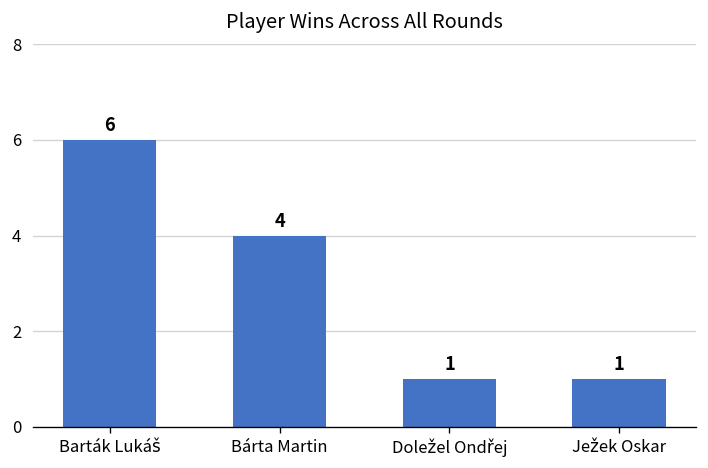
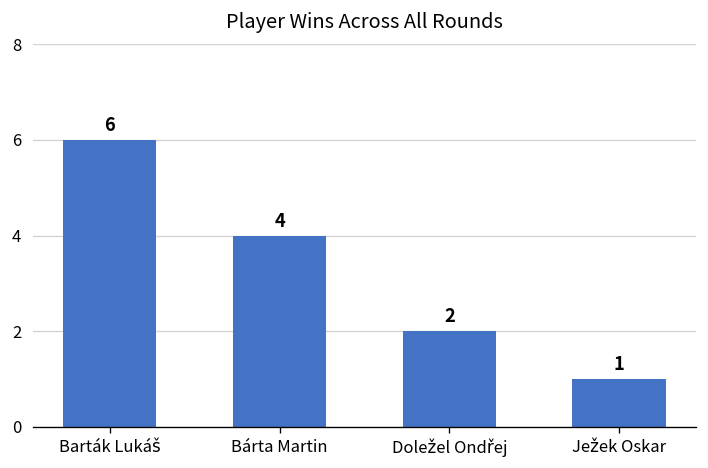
Doležel Ondřej: 1 -> 2
